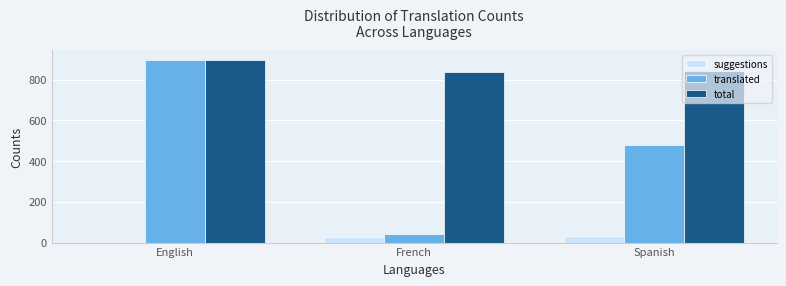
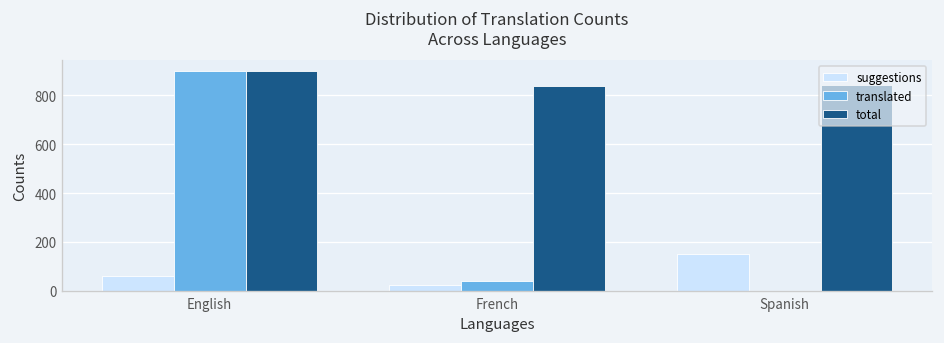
suggestions, English: 0 -> 60
suggestions, Spanish: 30 -> 150
translated, Spanish: 480 -> 0
